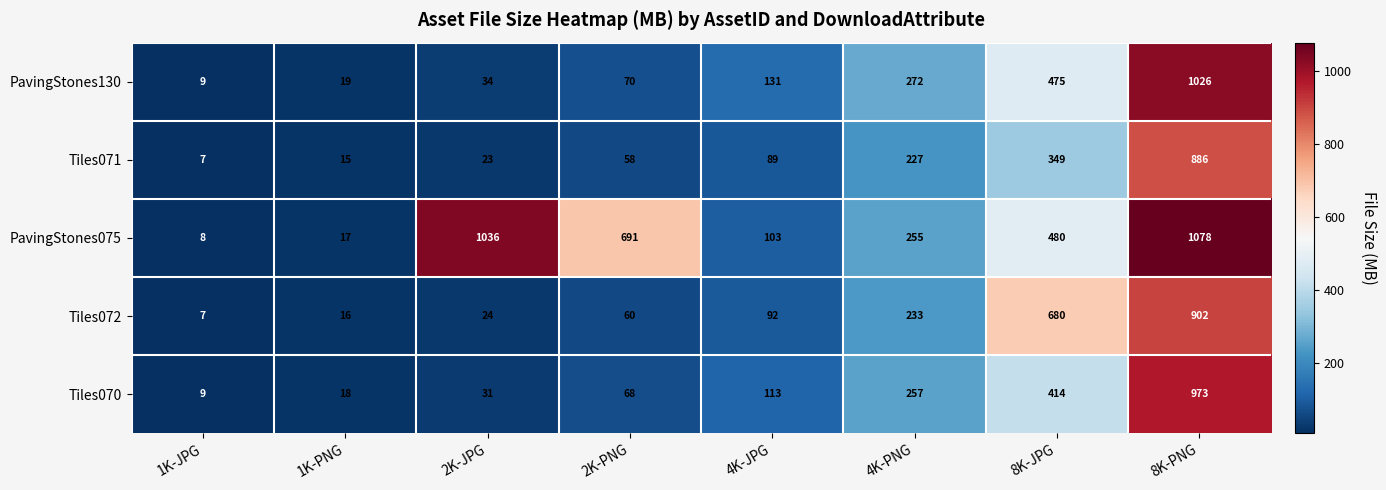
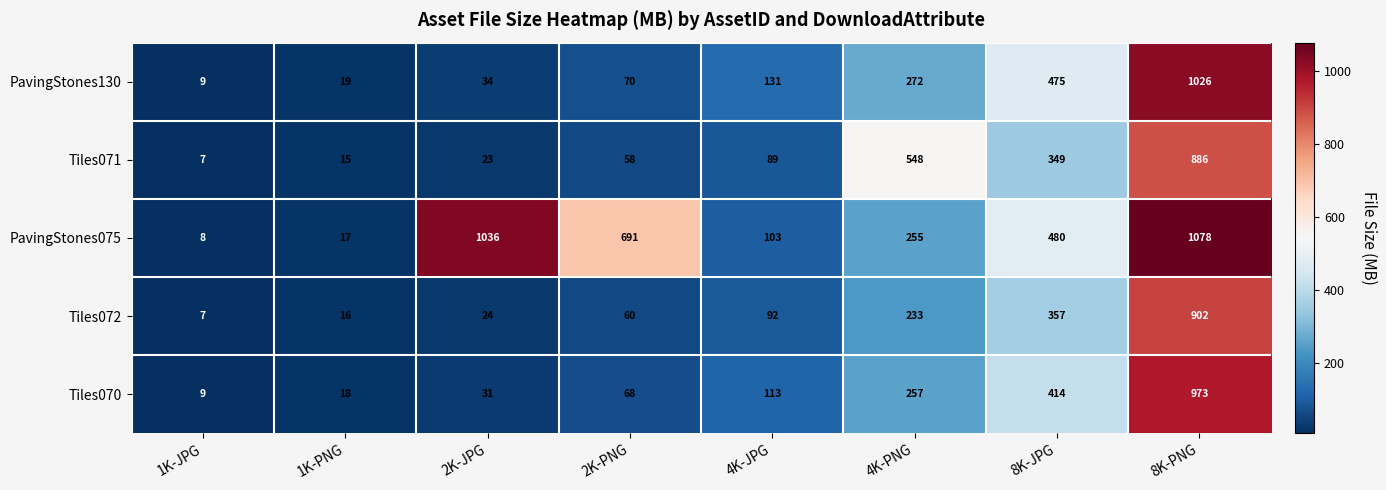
Tiles071, 4K-PNG: 227 -> 548
Tiles072, 8K-JPG: 680 -> 357
